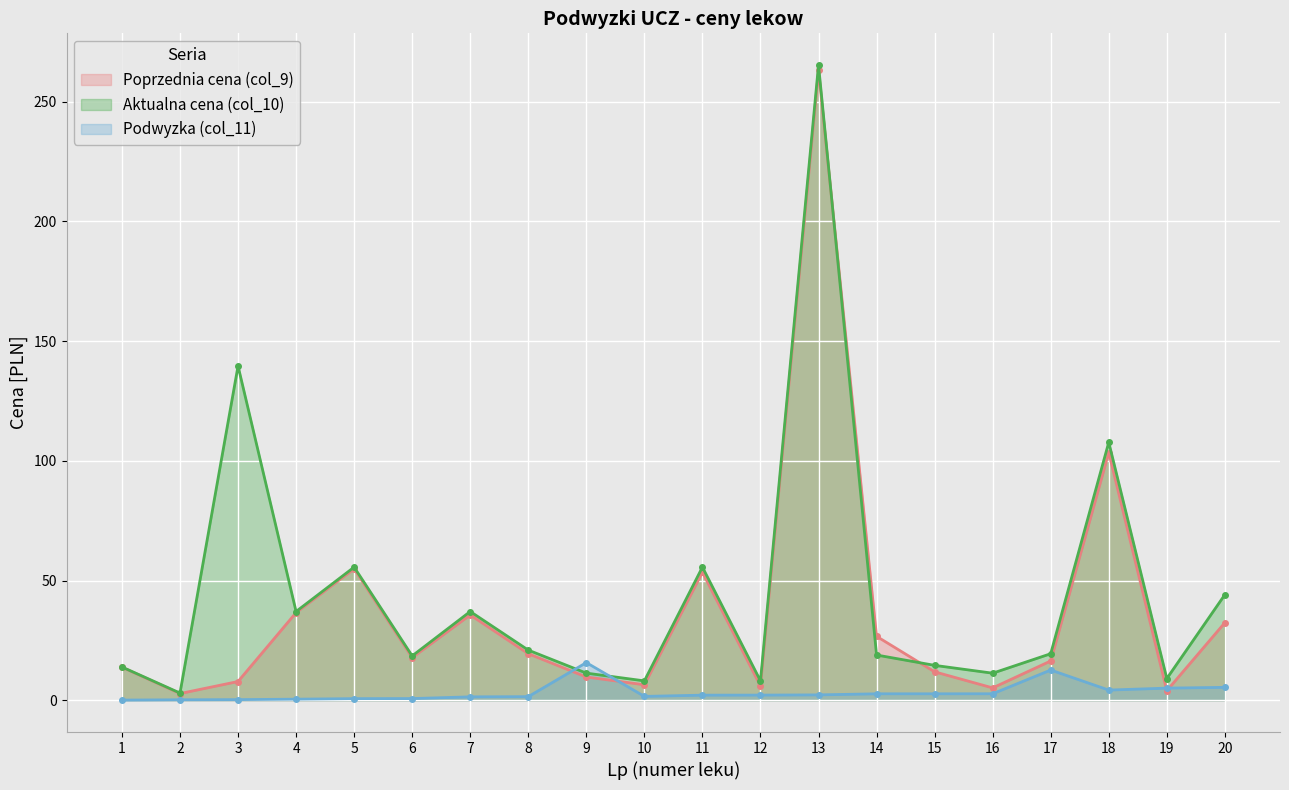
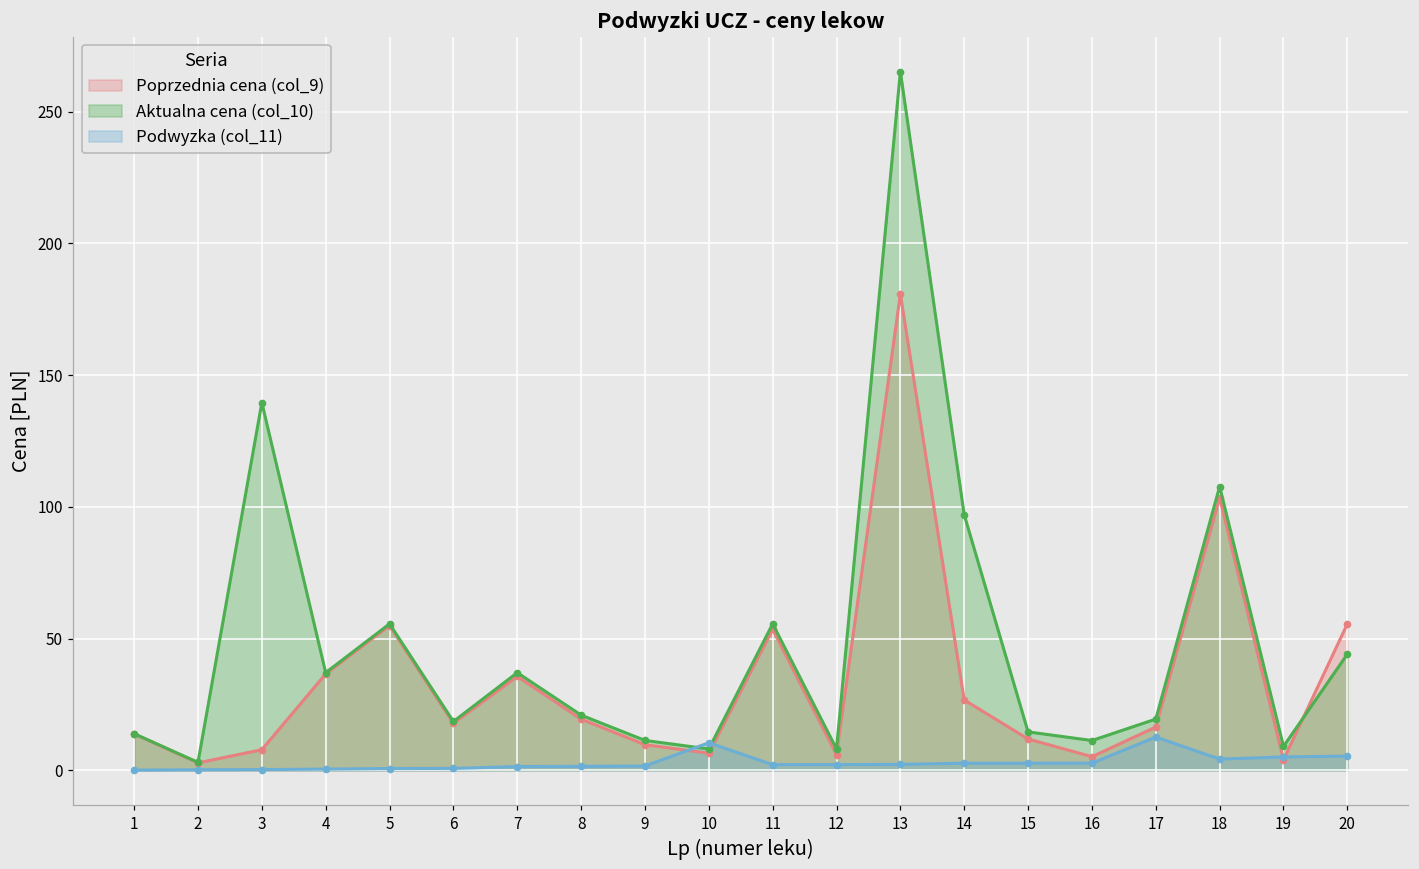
Podwyzka (col_11), 9: 16 -> 2
Podwyzka (col_11), 10: 2 -> 10
Poprzednia cena (col_9), 13: 263 -> 181
Aktualna cena (col_10), 14: 19 -> 97
Poprzednia cena (col_9), 20: 32 -> 56
